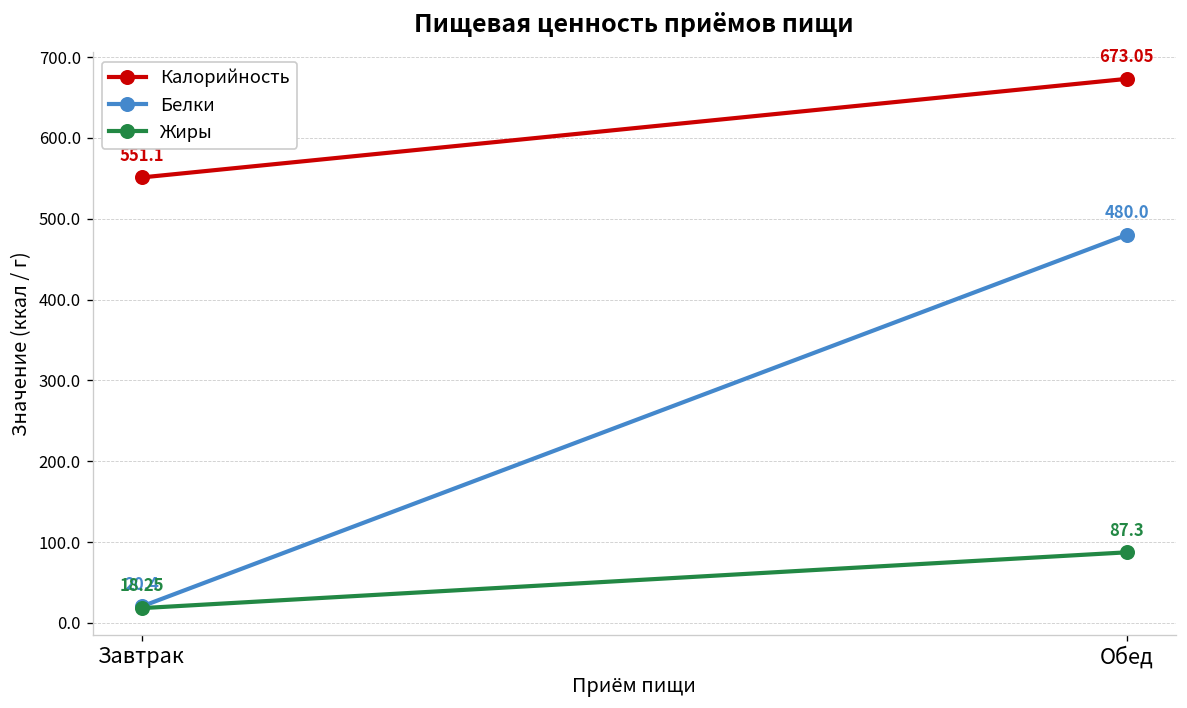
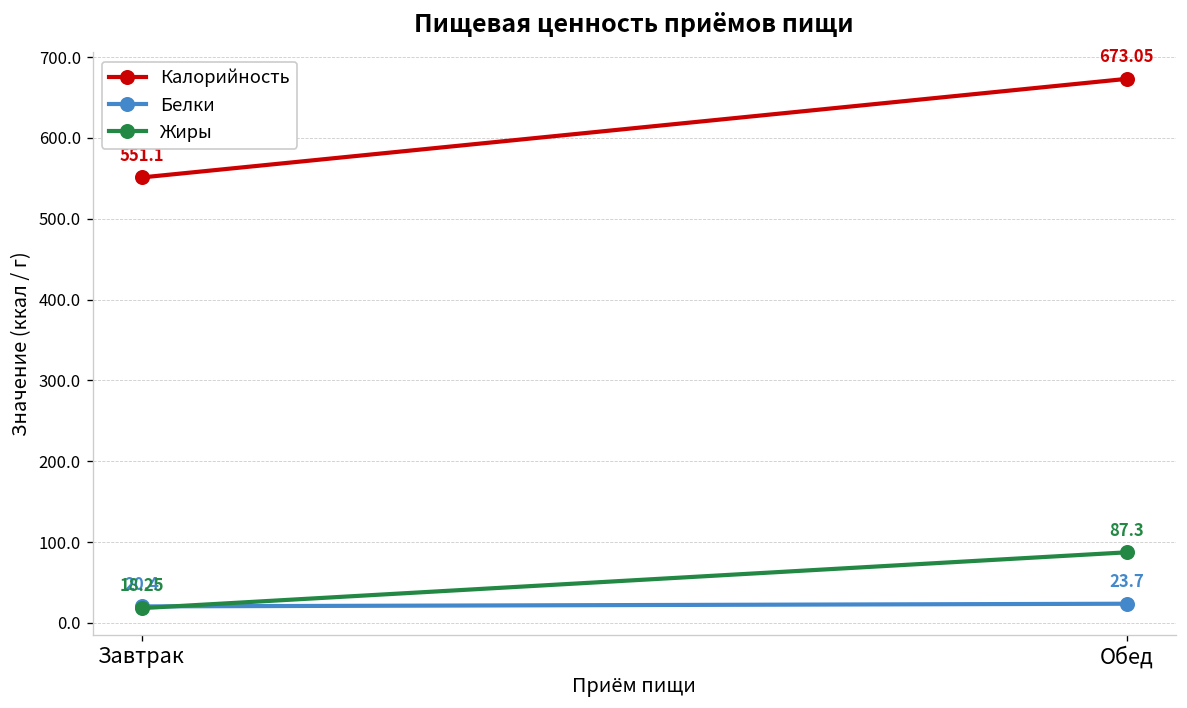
Белки, Обед: 480.0 -> 23.7
